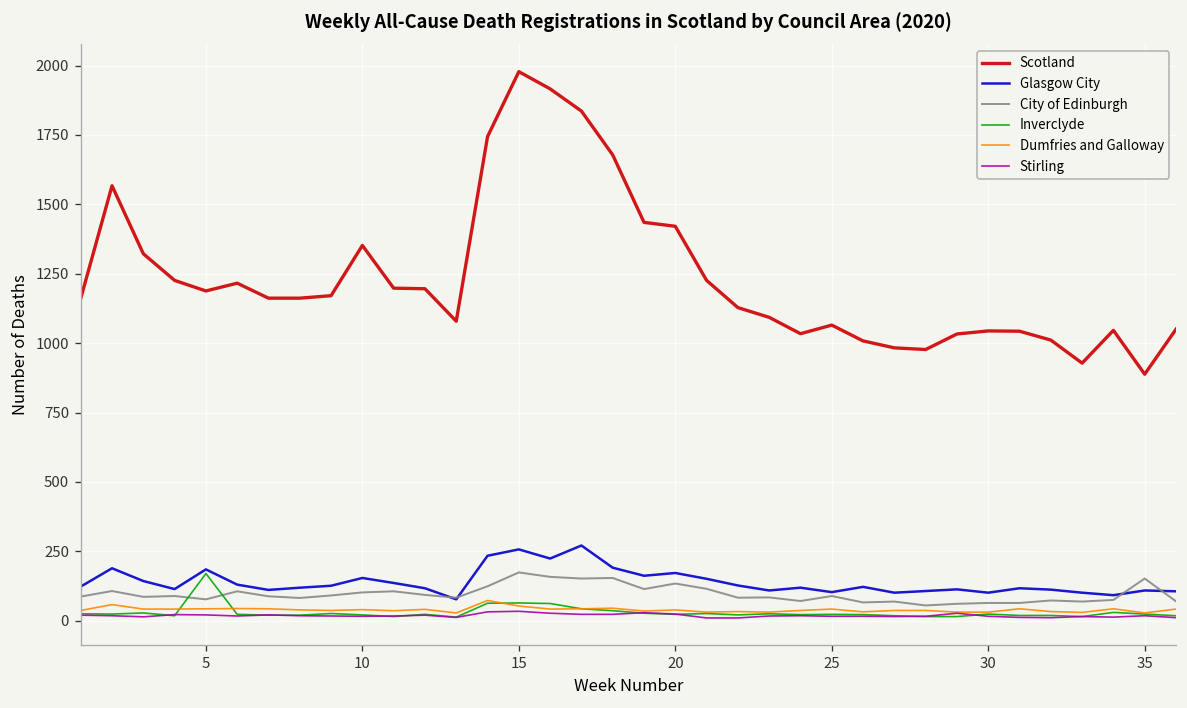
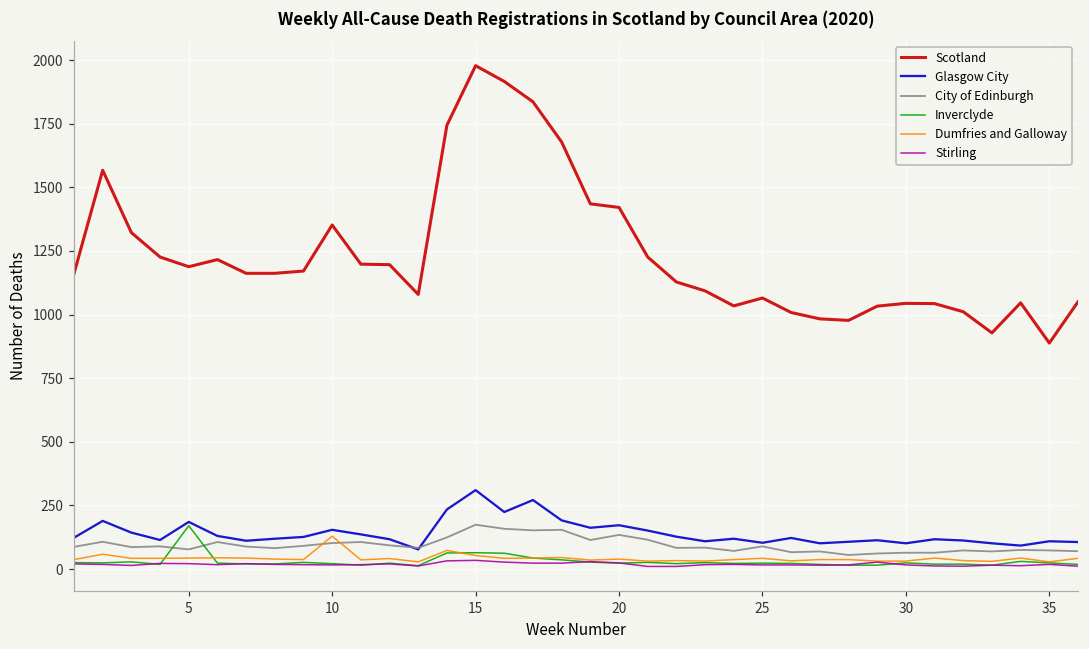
Dumfries and Galloway, 10: 40 -> 130
Glasgow City, 15: 260 -> 310
City of Edinburgh, 35: 150 -> 70
